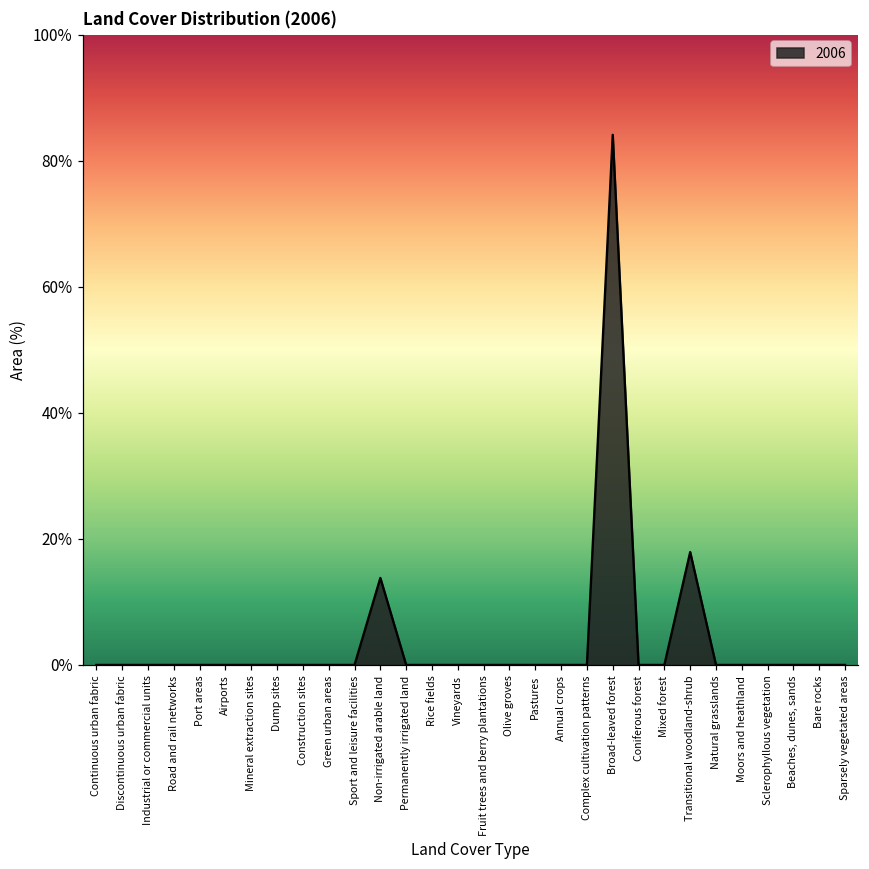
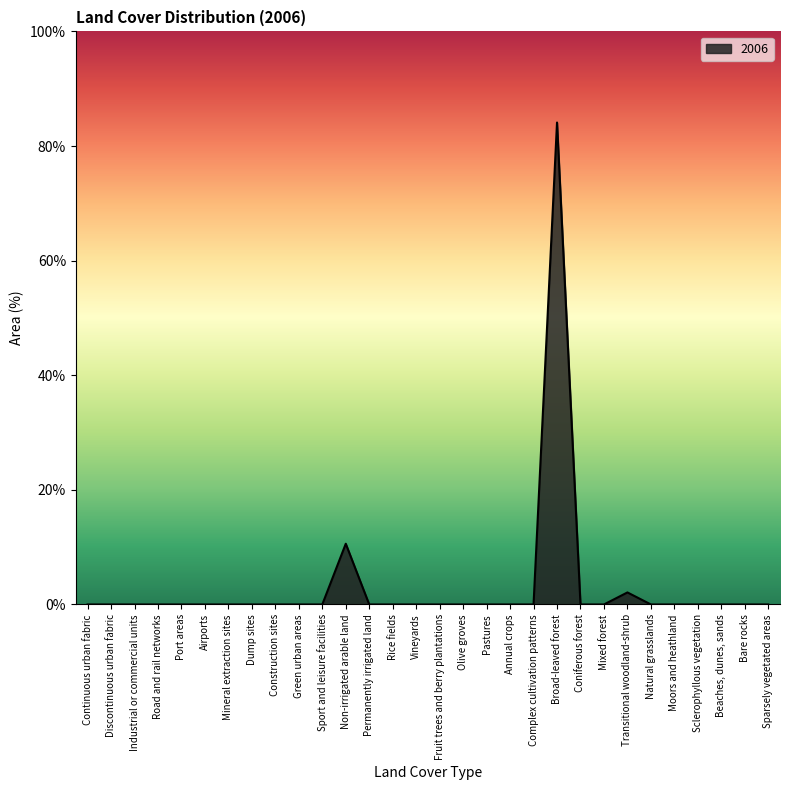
Non-irrigated arable land: 14% -> 11%
Transitional woodland-shrub: 18% -> 2%
